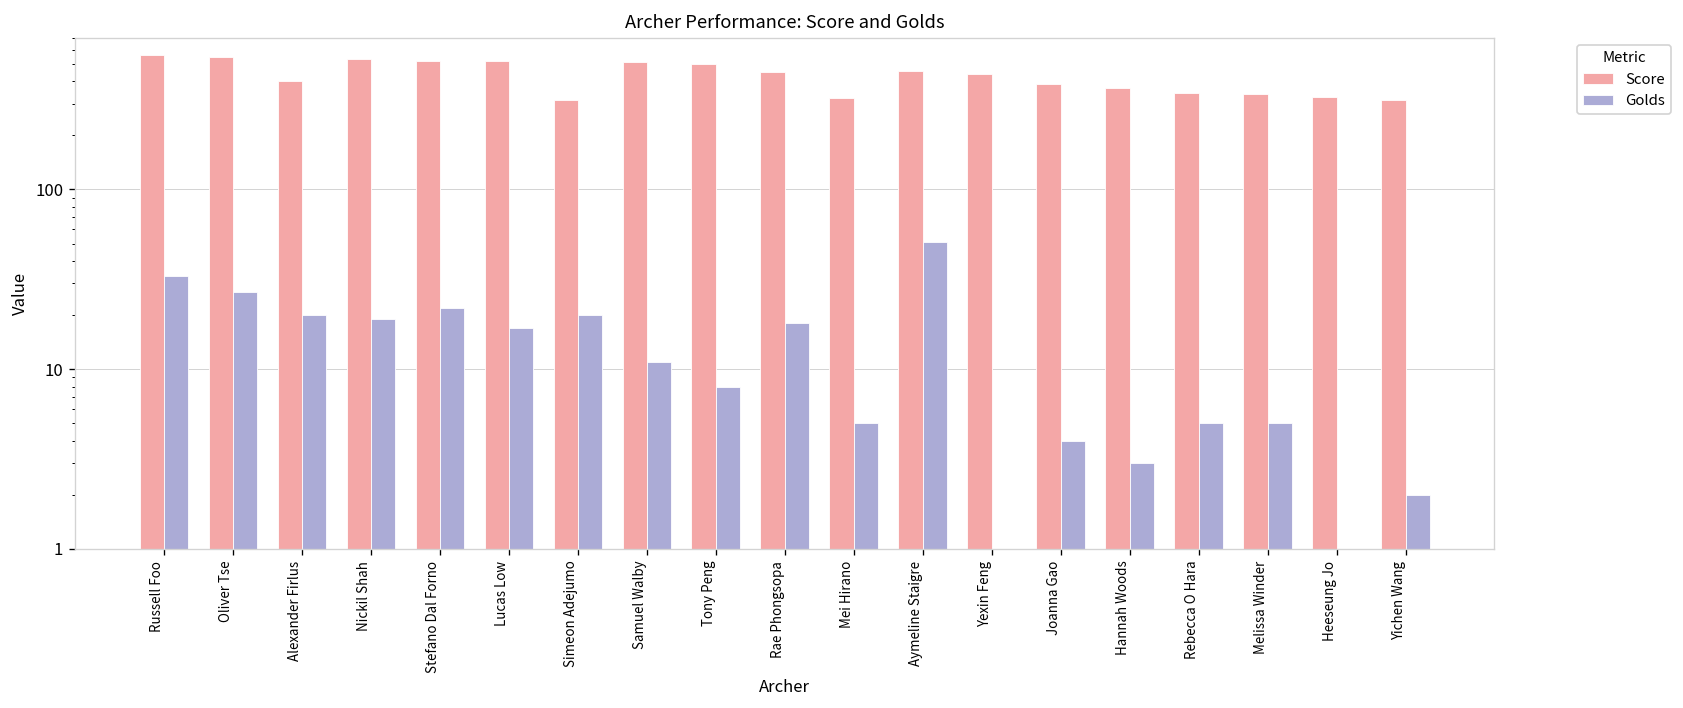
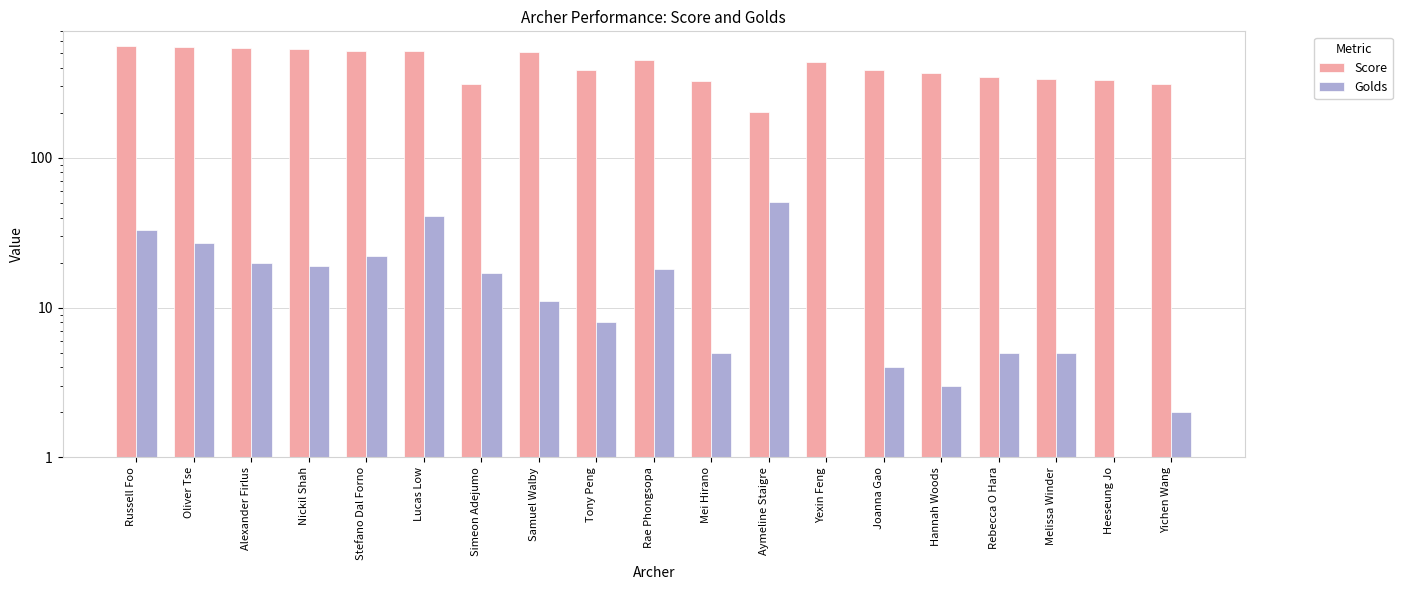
Score, Alexander Firlus: 400 -> 540
Golds, Lucas Low: 17 -> 41
Golds, Simeon Adejumo: 20 -> 17
Score, Tony Peng: 500 -> 390
Score, Aymeline Staigre: 460 -> 200
